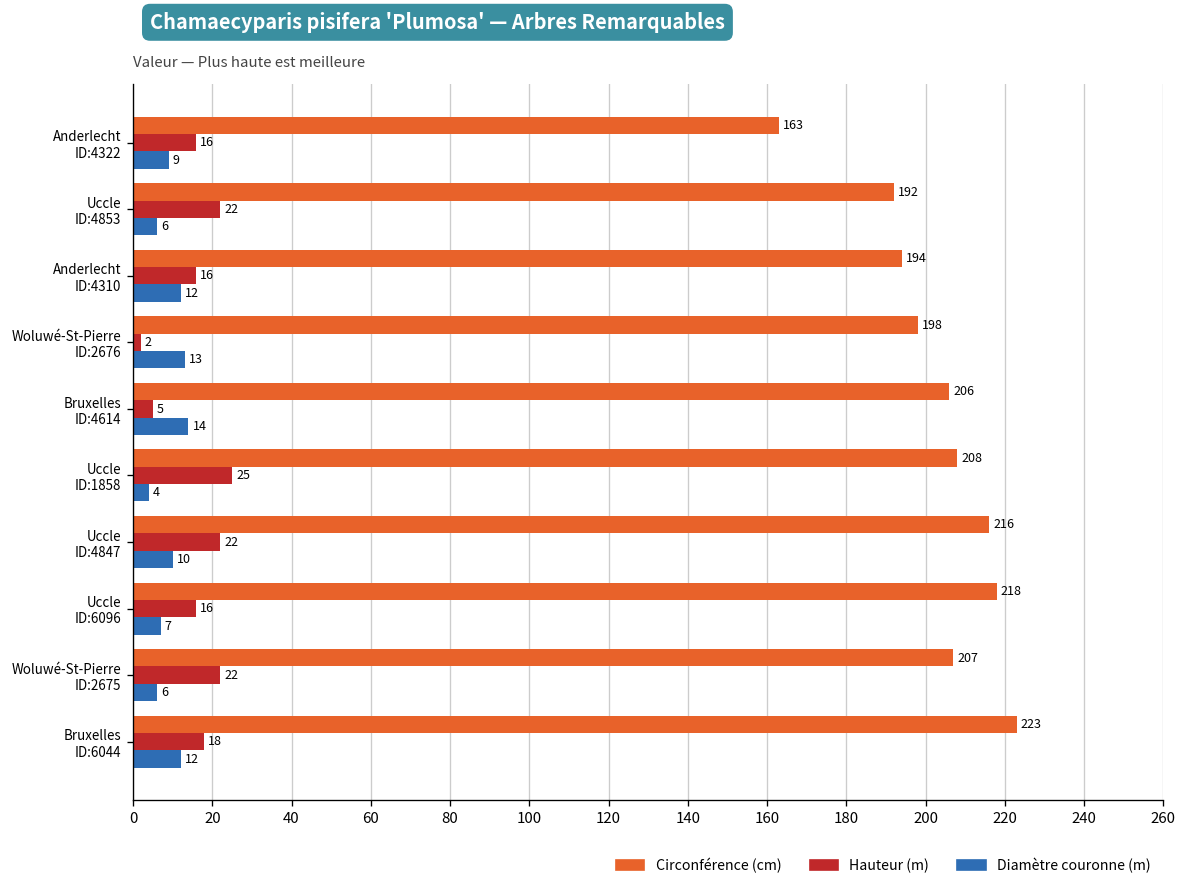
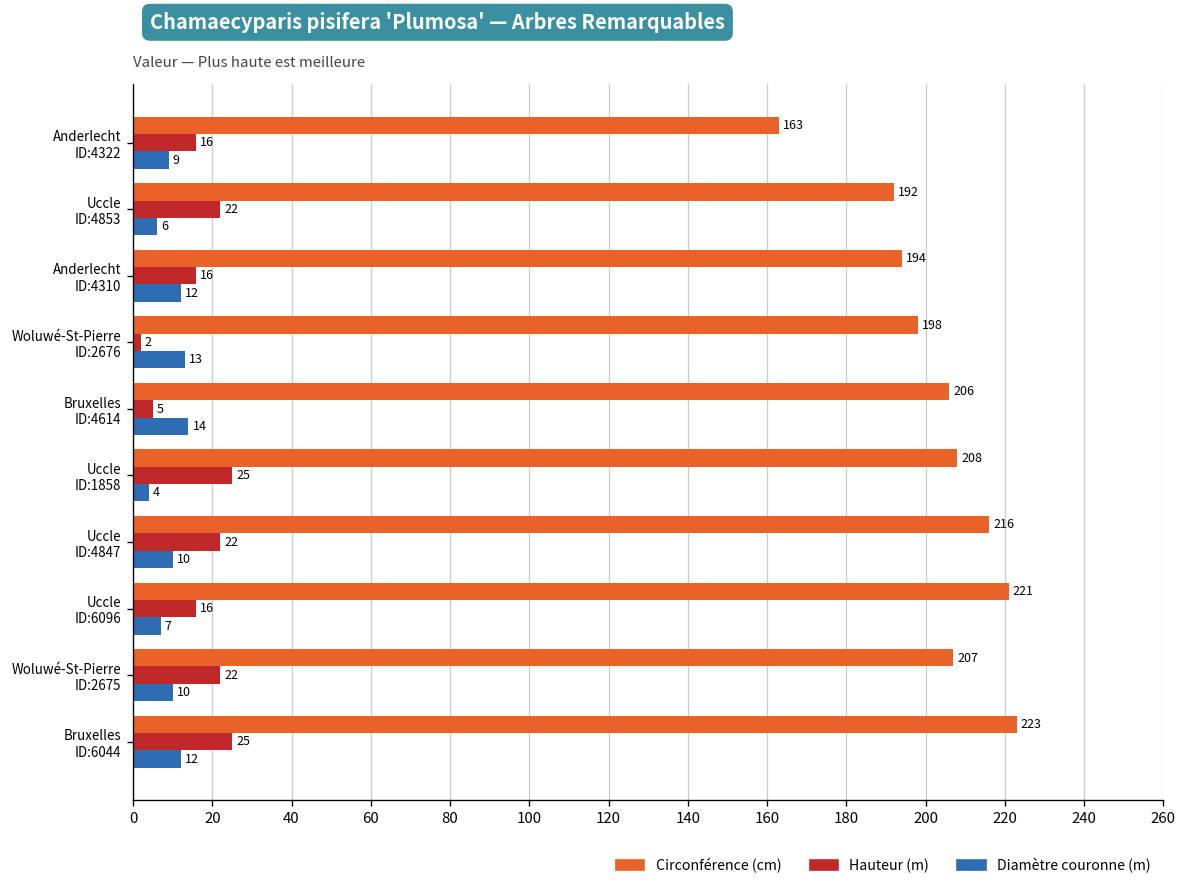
Circonférence (cm), Uccle ID:6096: 218 -> 221
Diamètre couronne (m), Woluwé-St-Pierre ID:2675: 6 -> 10
Hauteur (m), Bruxelles ID:6044: 18 -> 25
